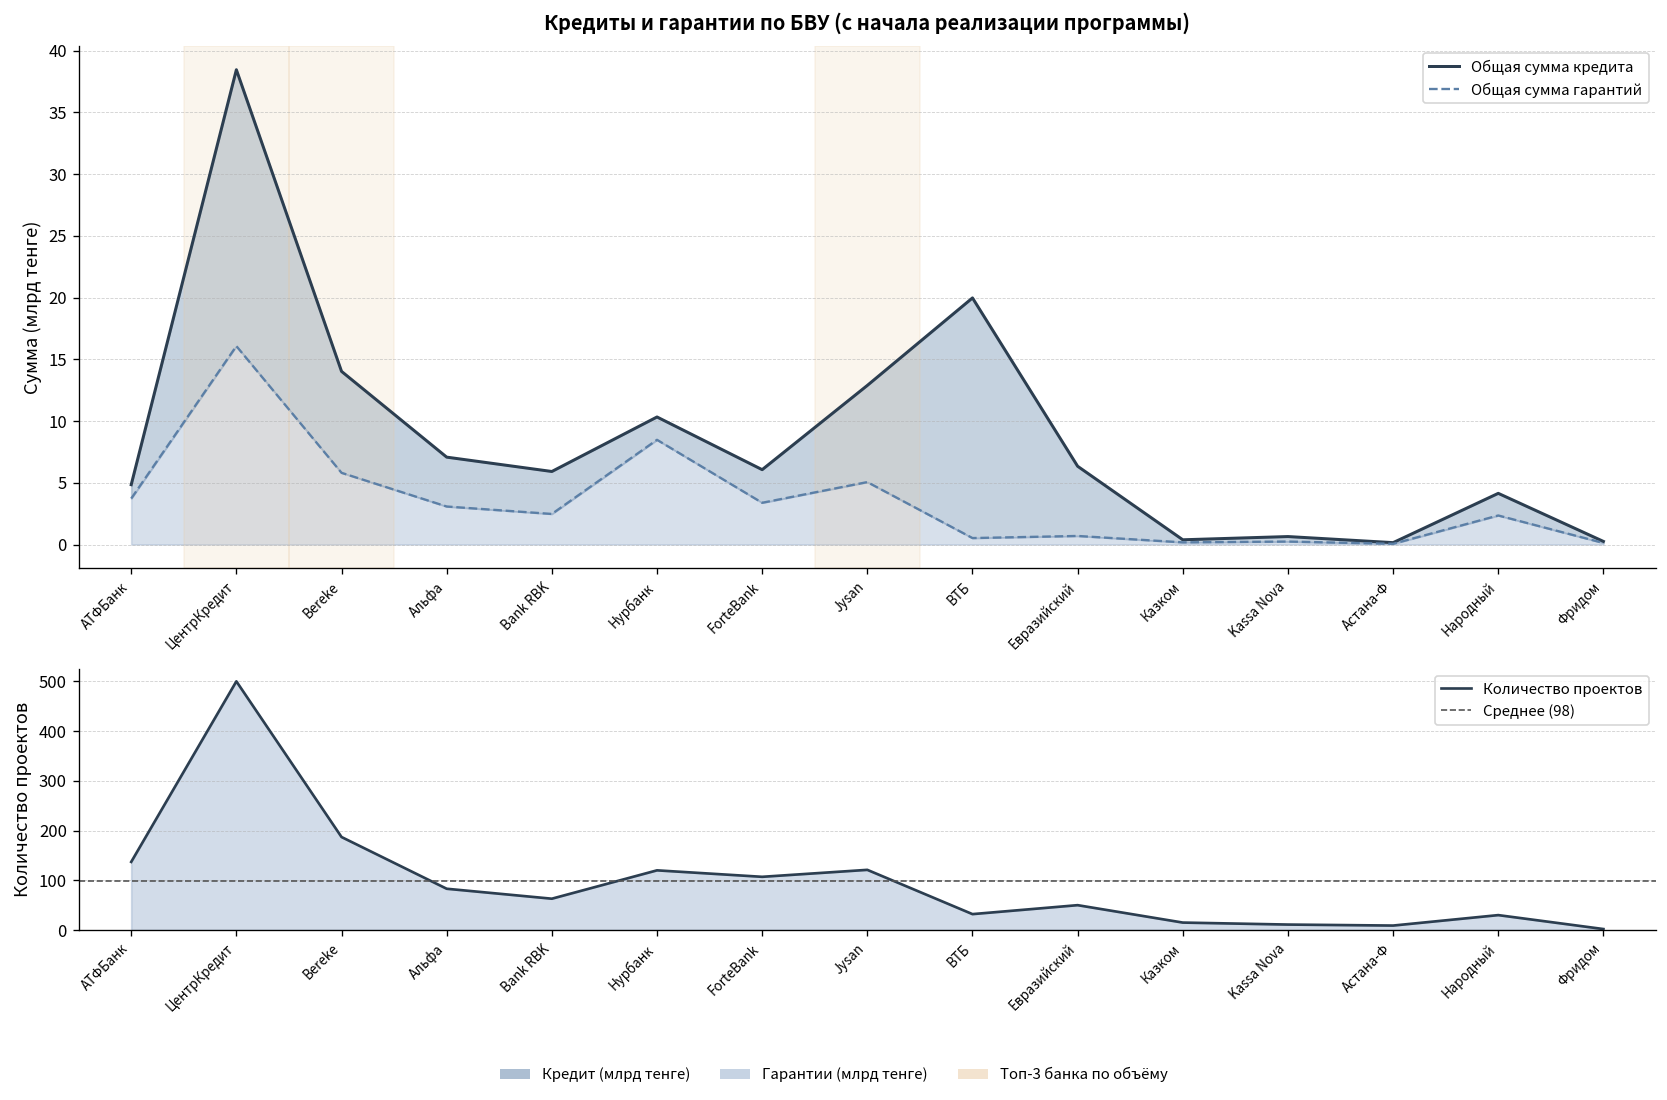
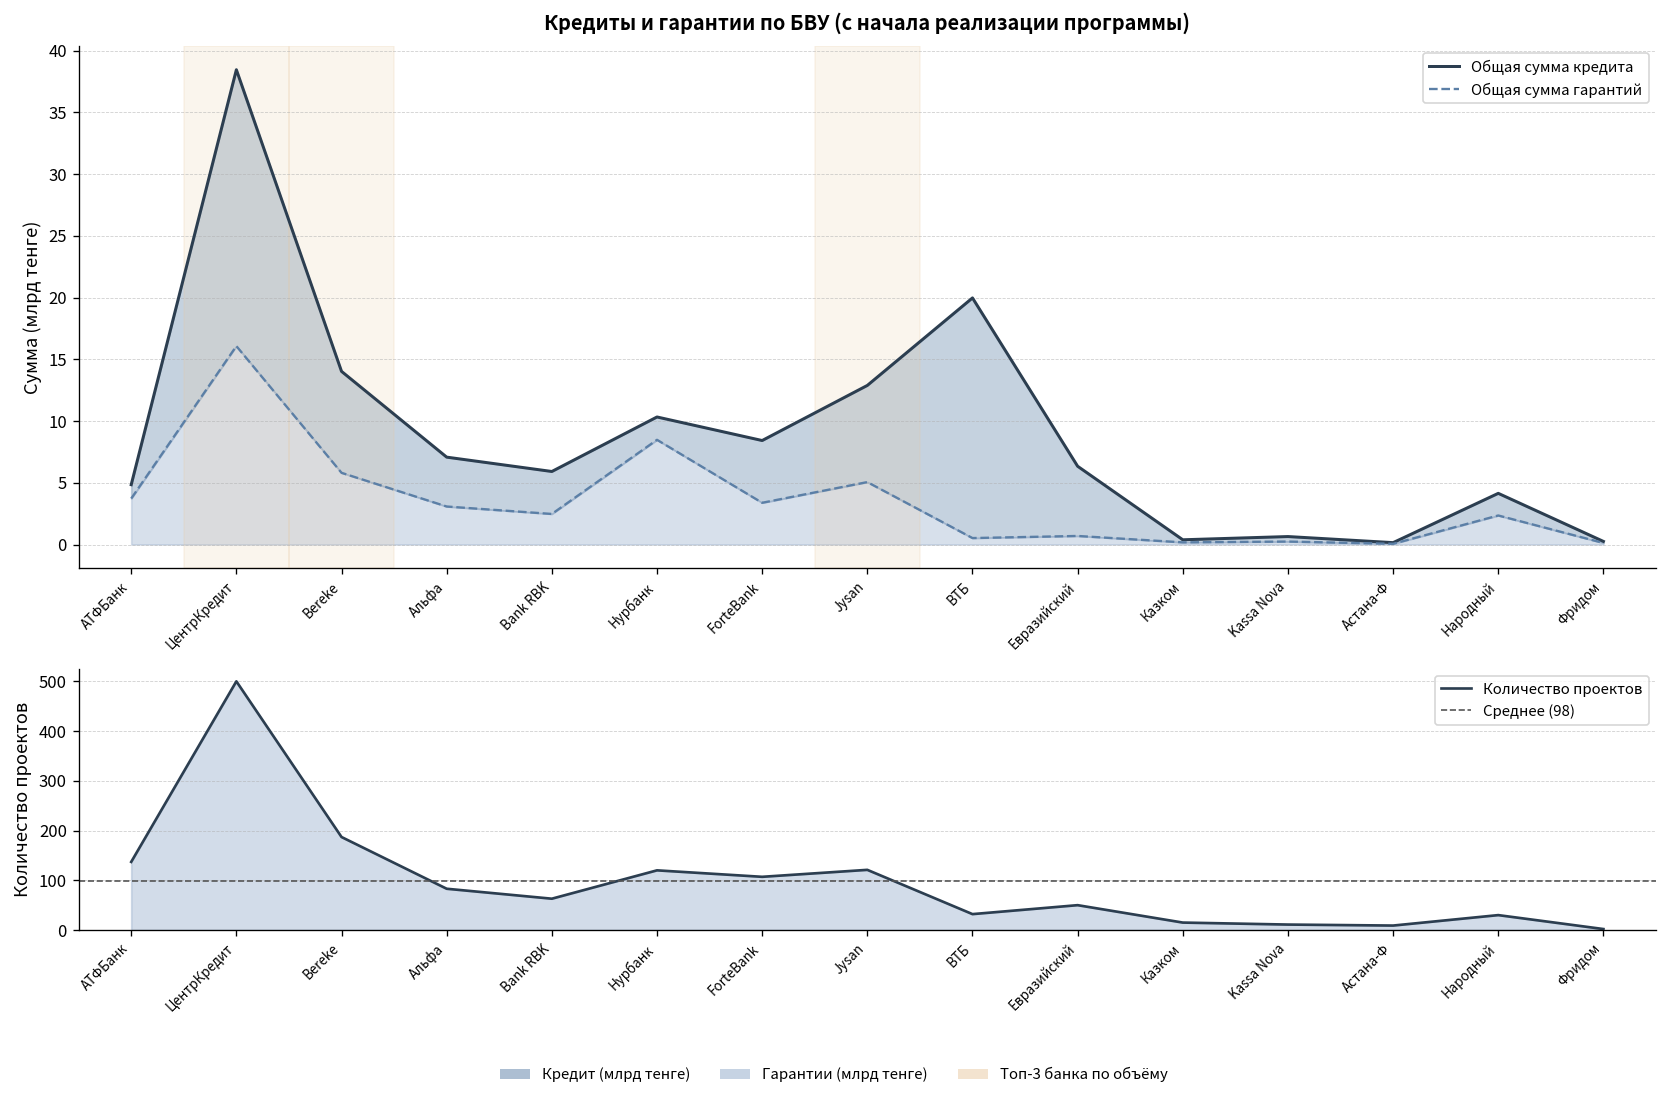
Кредиты и гарантии по БВУ (с начала реализации программы), Общая сумма кредита, ForteBank: 6.1 -> 8.4
